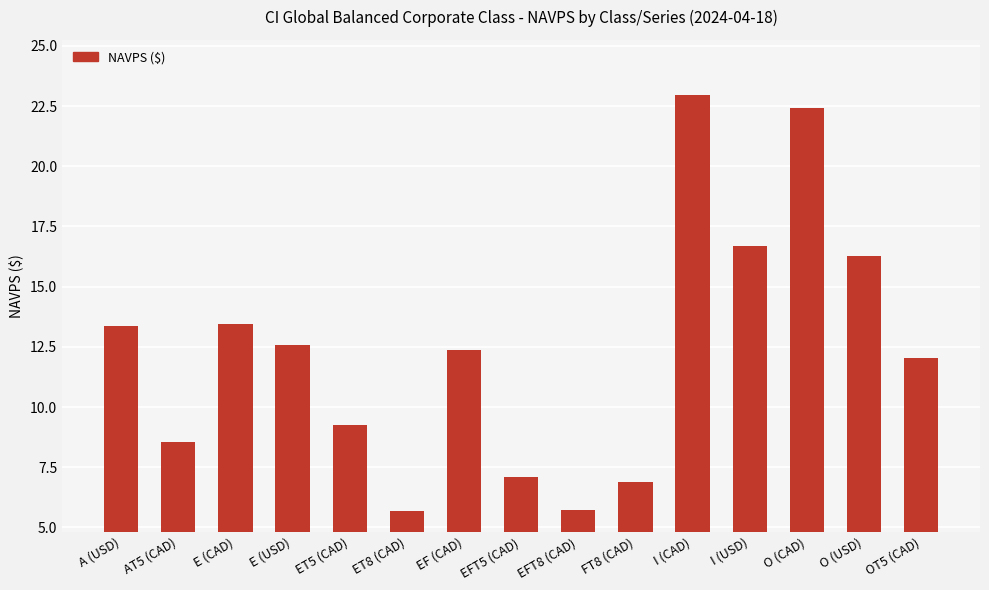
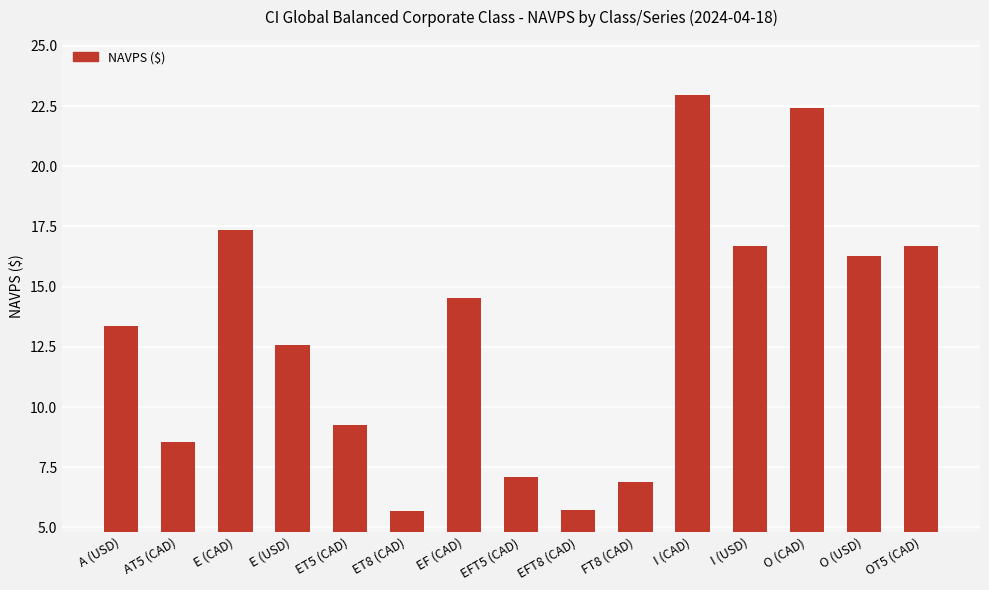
E (CAD): 13.4 -> 17.3
EF (CAD): 12.4 -> 14.5
OT5 (CAD): 12.0 -> 16.7
